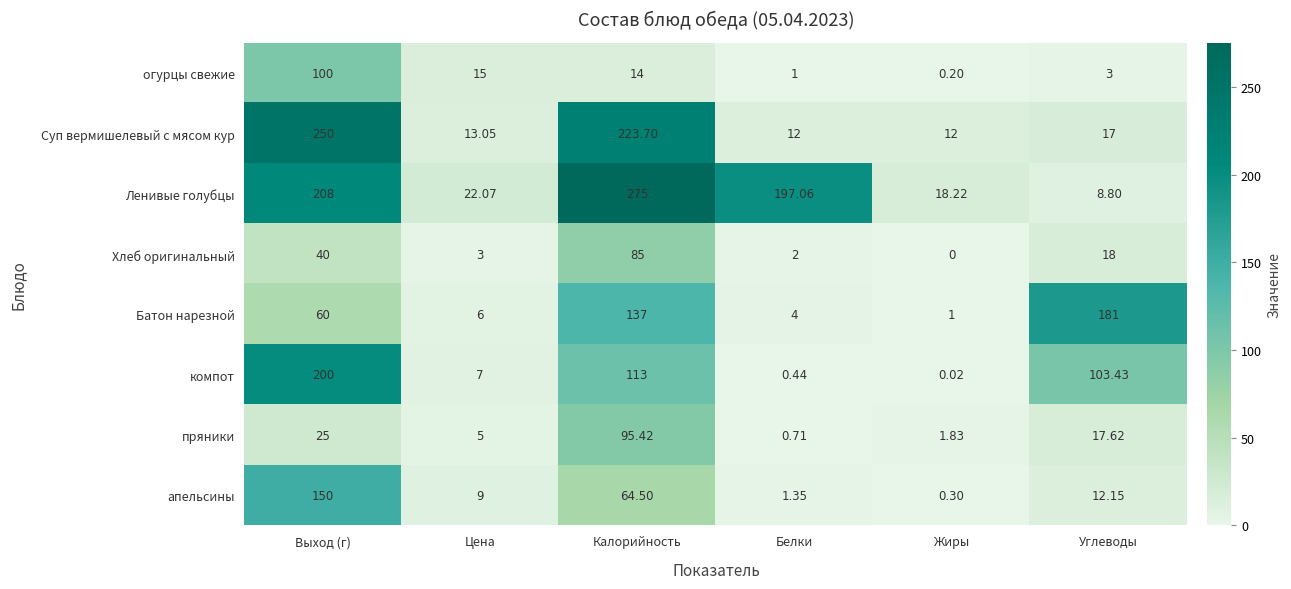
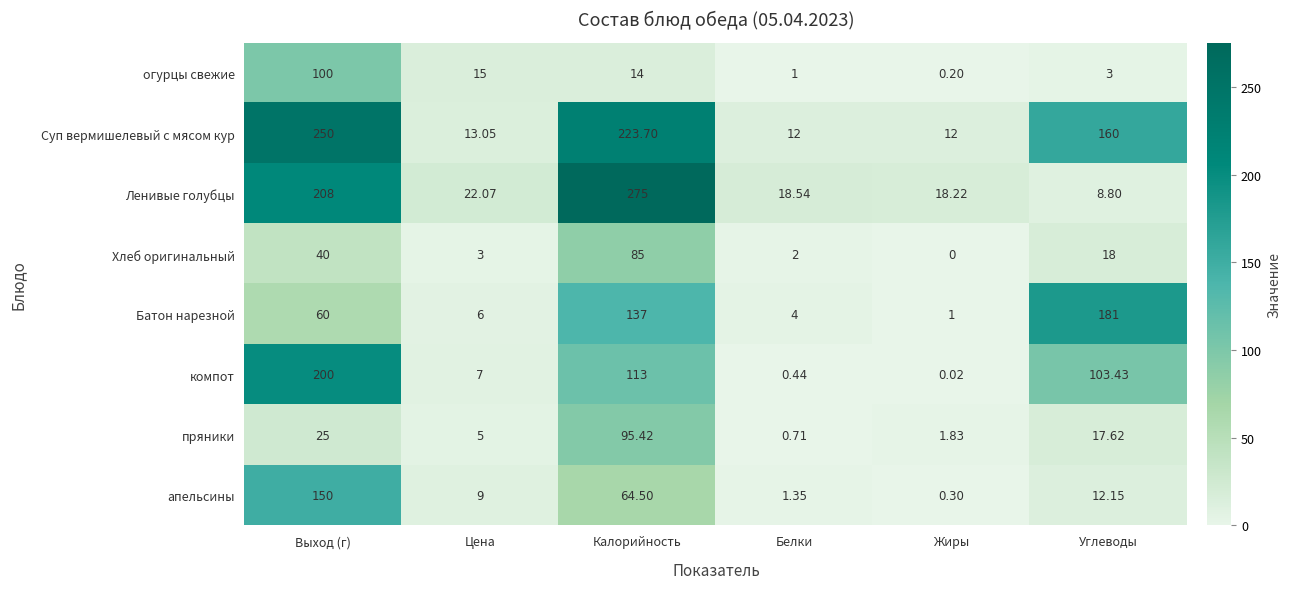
Суп вермишелевый с мясом кур, Углеводы: 17 -> 160
Ленивые голубцы, Белки: 197.06 -> 18.54
